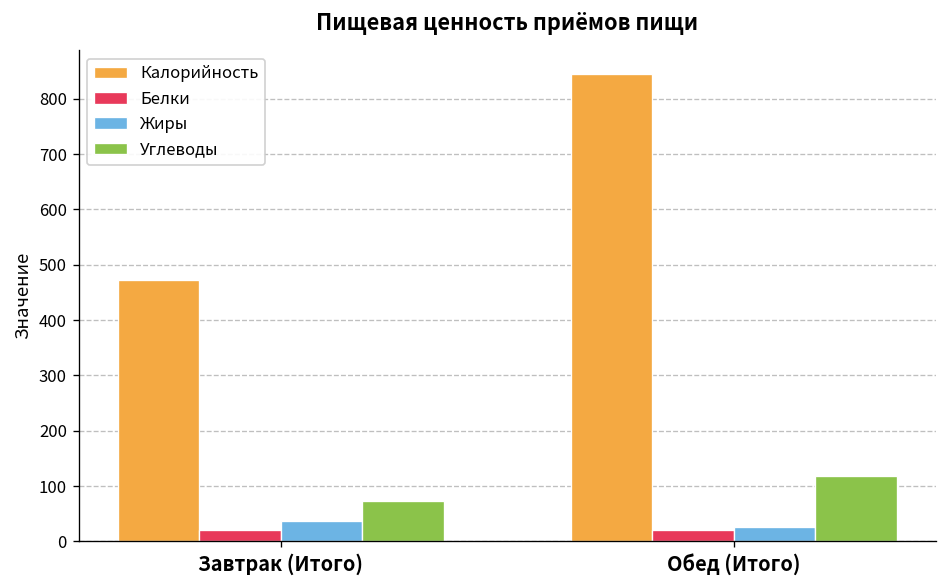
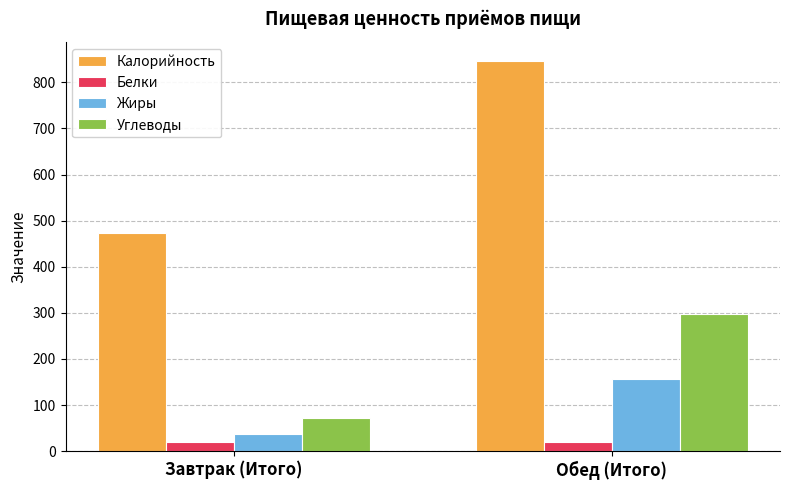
Жиры, Обед (Итого): 30 -> 160
Углеводы, Обед (Итого): 120 -> 300
